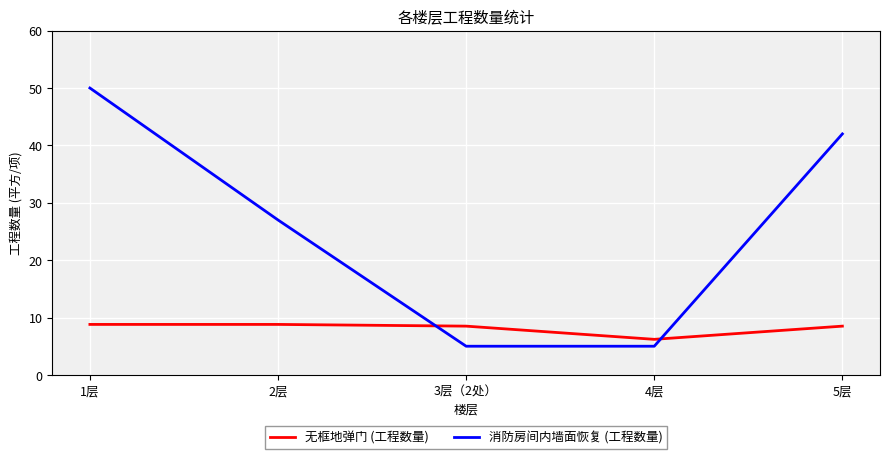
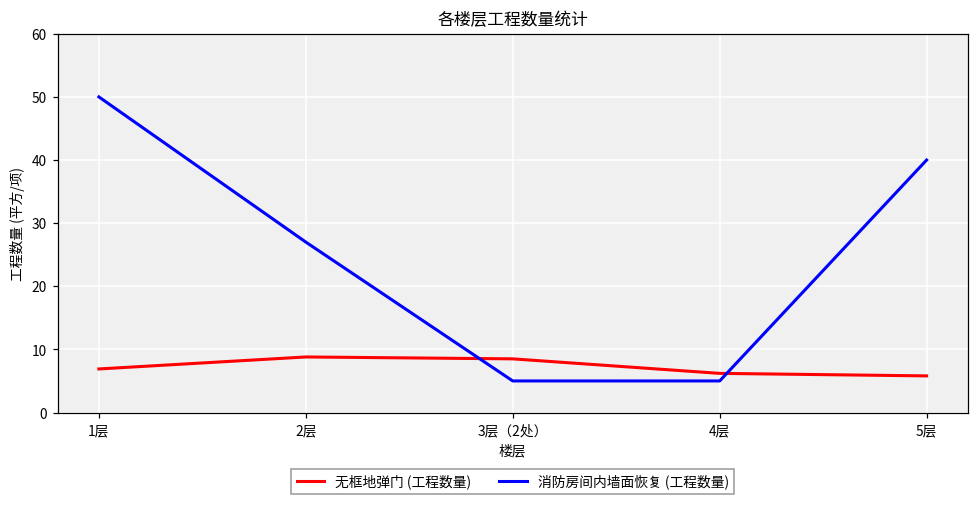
无框地弹门 (工程数量), 1层: 9 -> 7
无框地弹门 (工程数量), 5层: 9 -> 6
消防房间内墙面恢复 (工程数量), 5层: 42 -> 40
